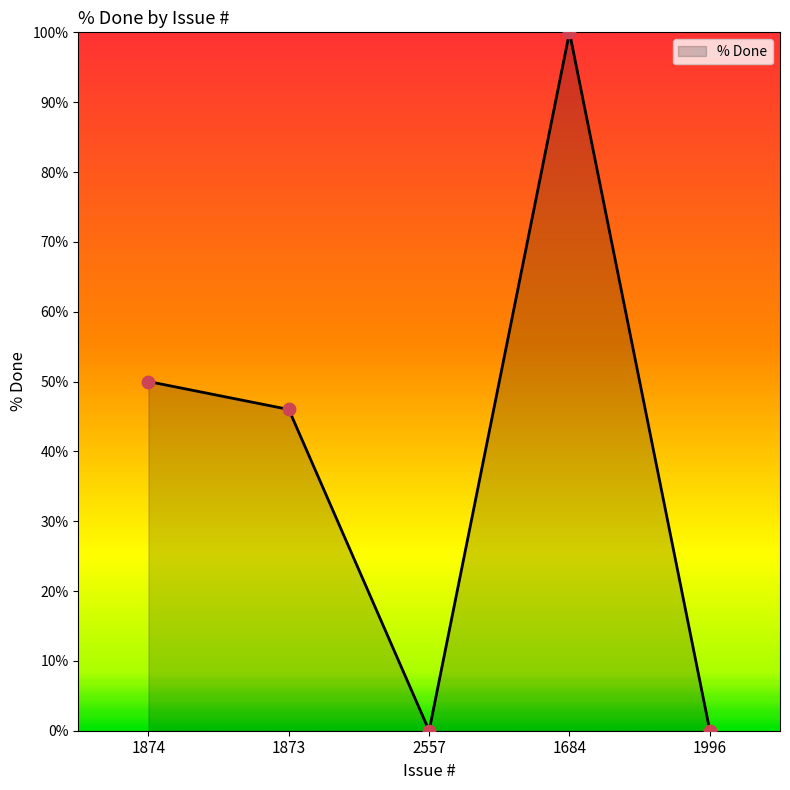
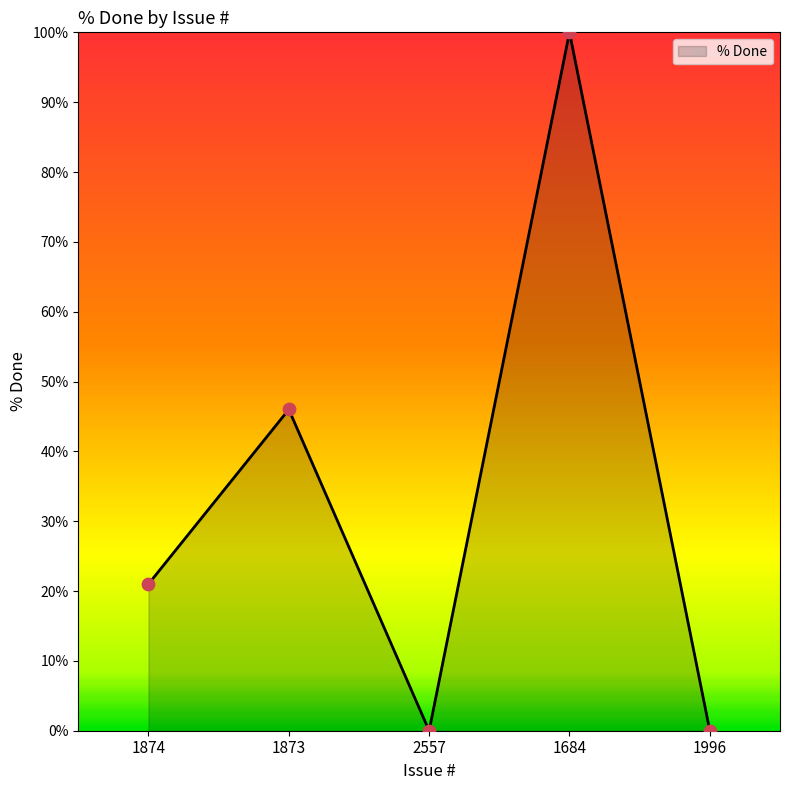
1874: 50% -> 21%
